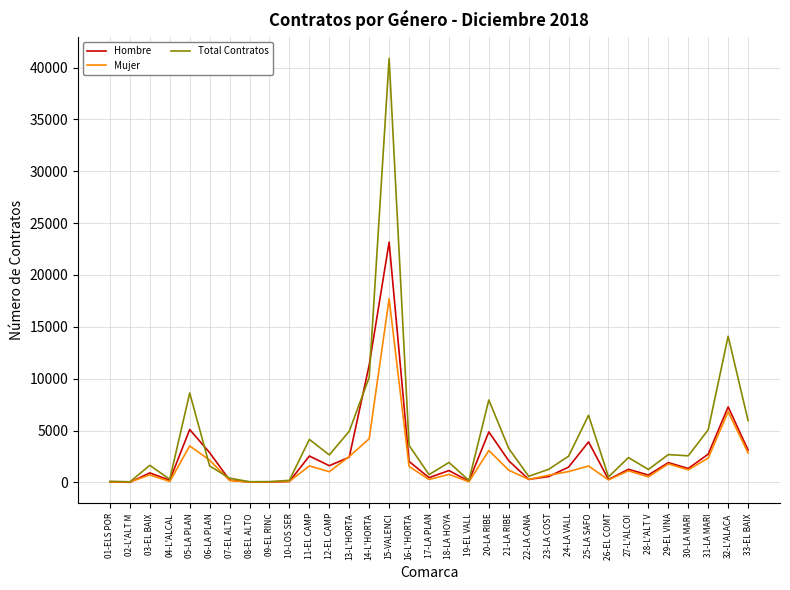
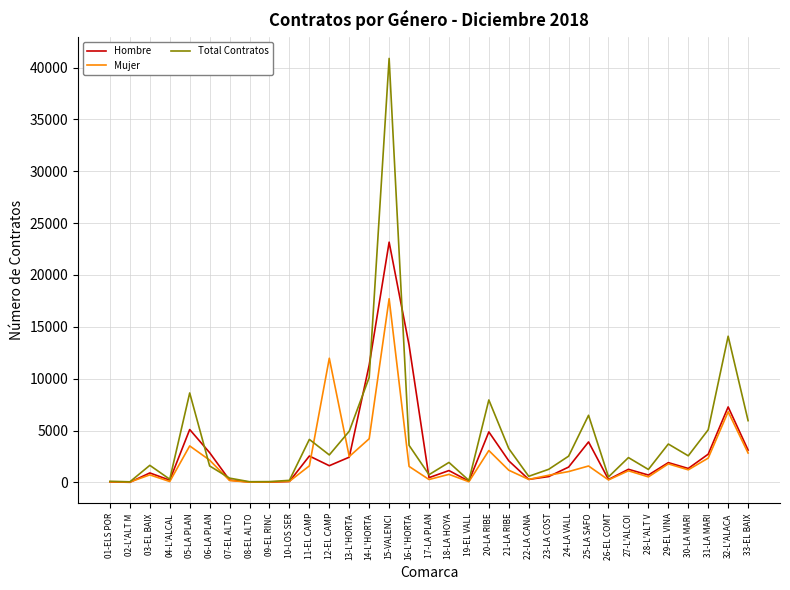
Mujer, 12-EL CAMP: 1000 -> 12000
Hombre, 16-L'HORTA: 2000 -> 13200
Total Contratos, 29-EL VINA: 2700 -> 3700
